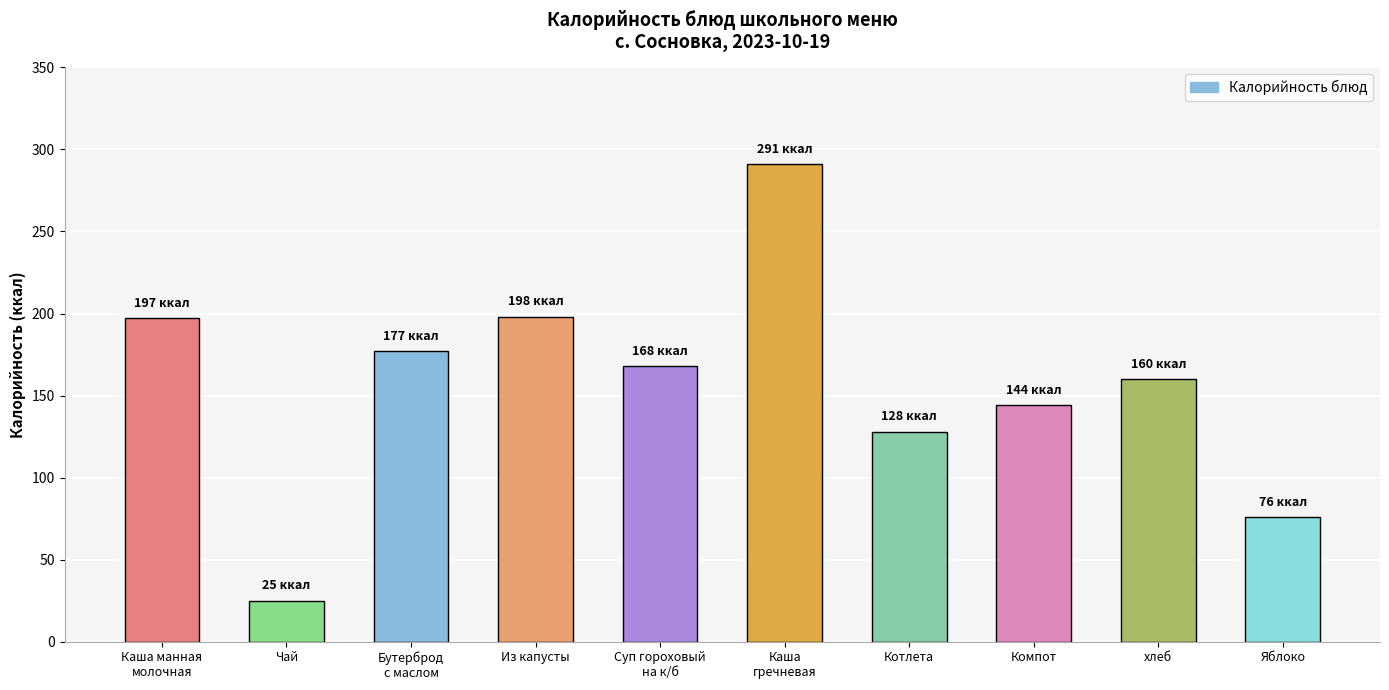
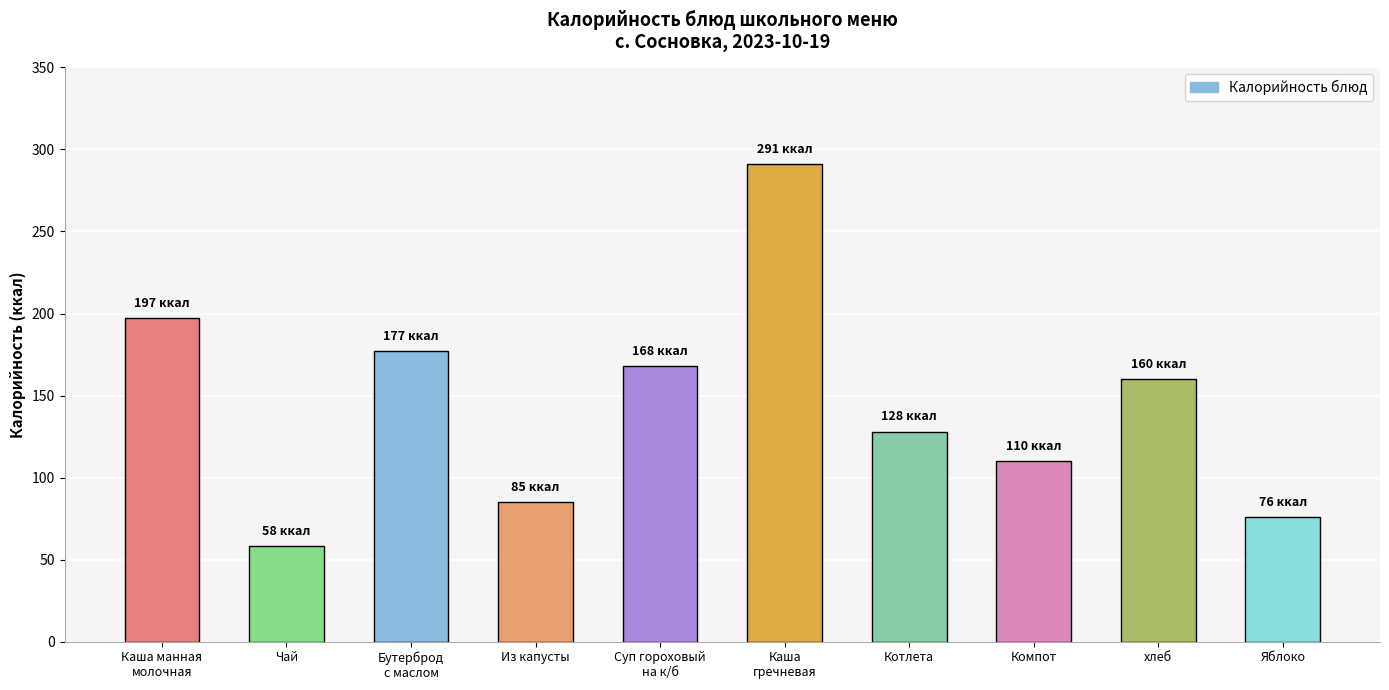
Чай: 25 -> 58
Из капусты: 198 -> 85
Компот: 144 -> 110
